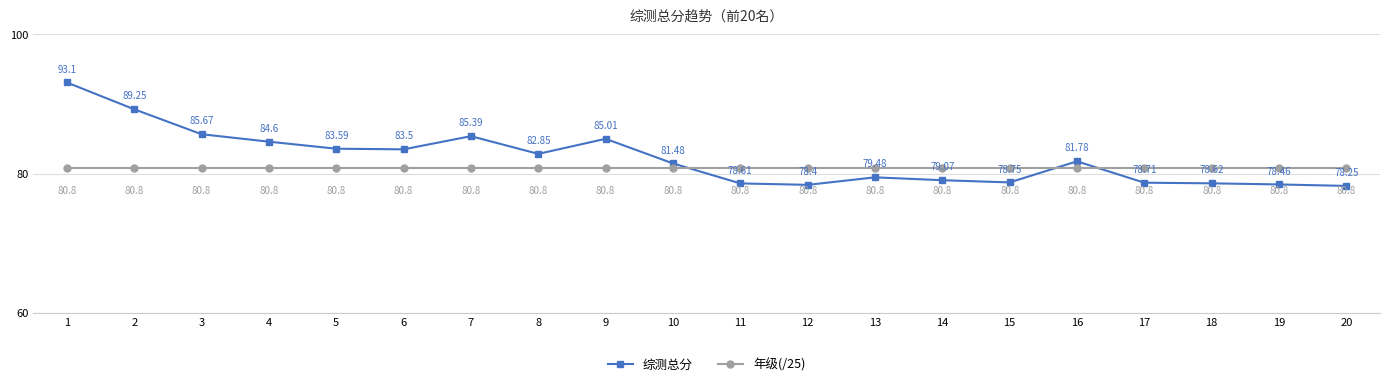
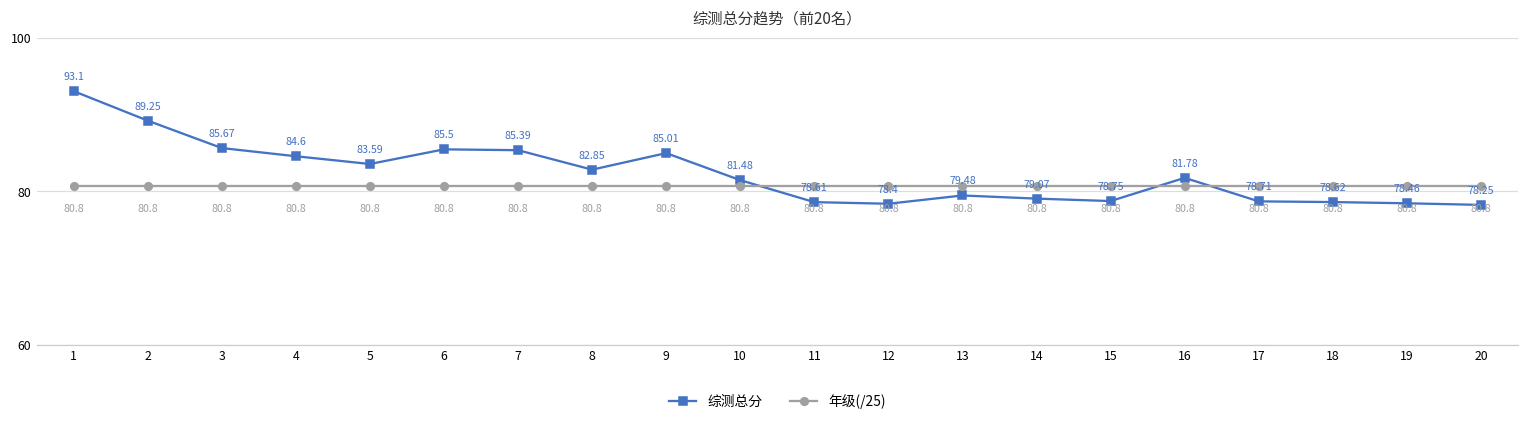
综测总分, 6: 83.5 -> 85.5
